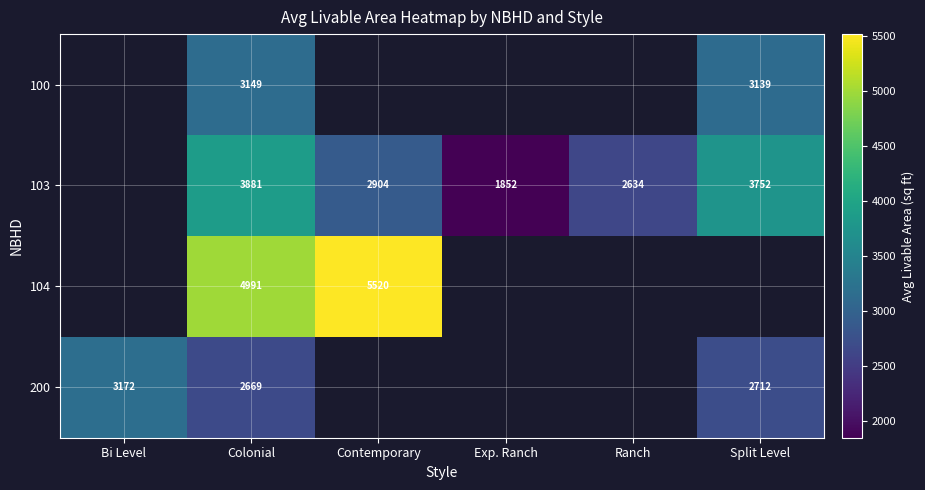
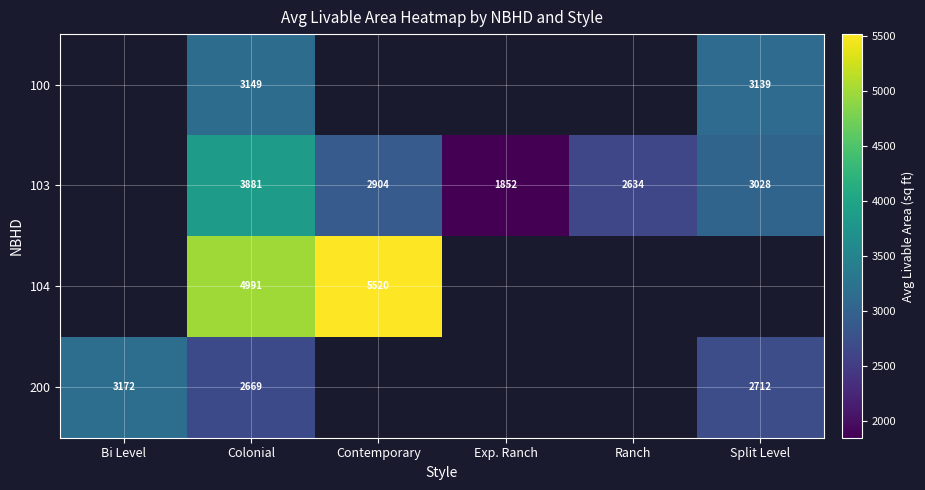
103, Split Level: 3752 -> 3028
